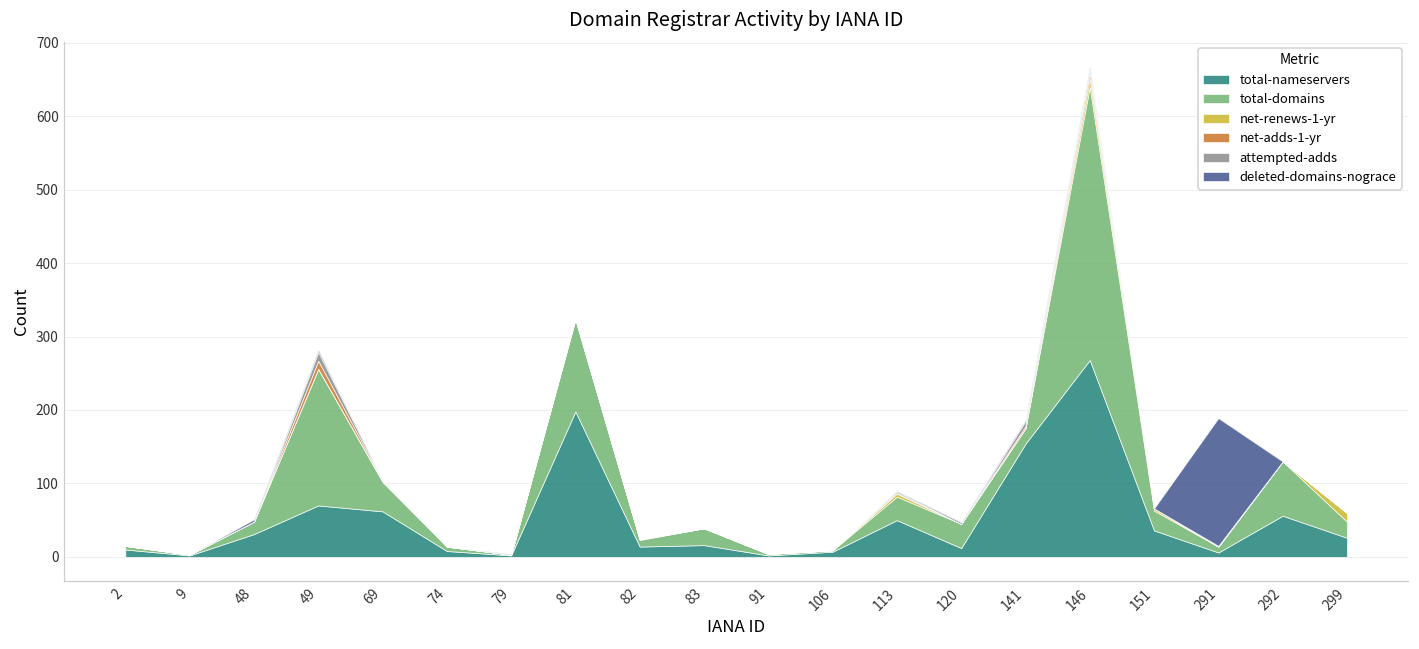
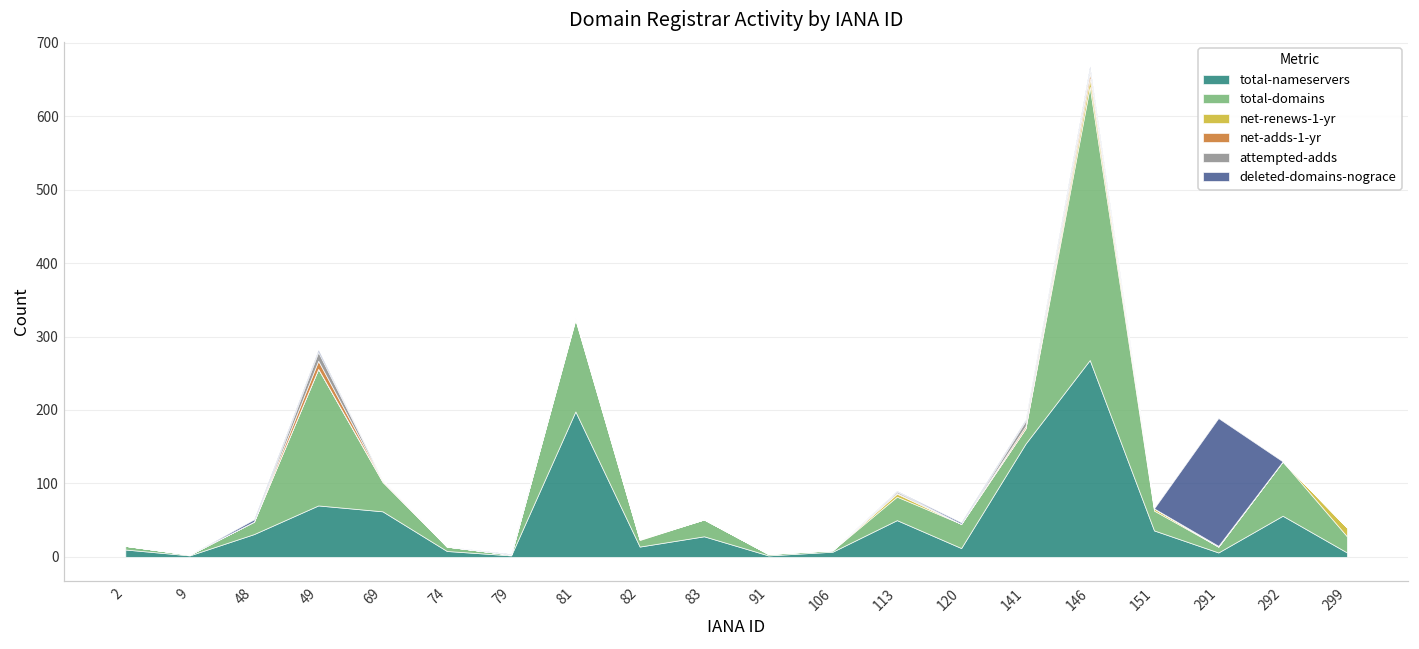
total-nameservers, 83: 20 -> 30
total-nameservers, 299: 30 -> 10
